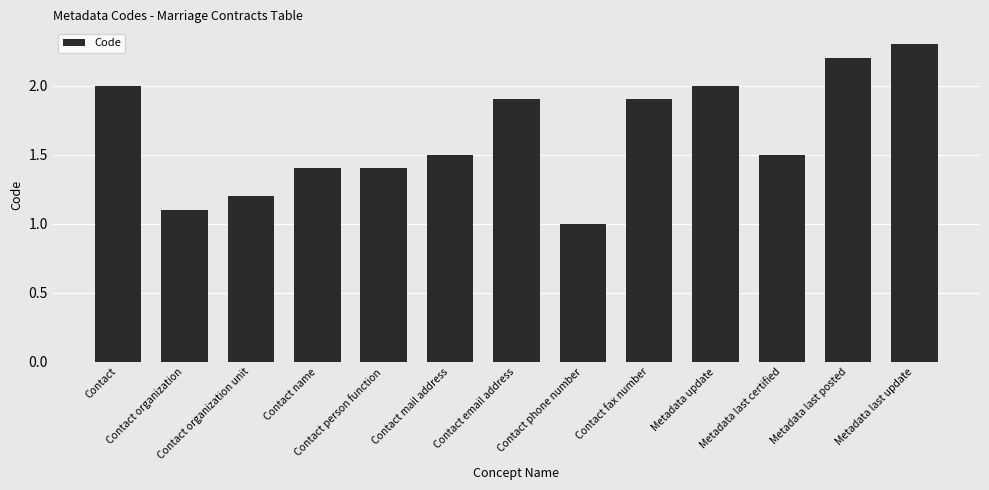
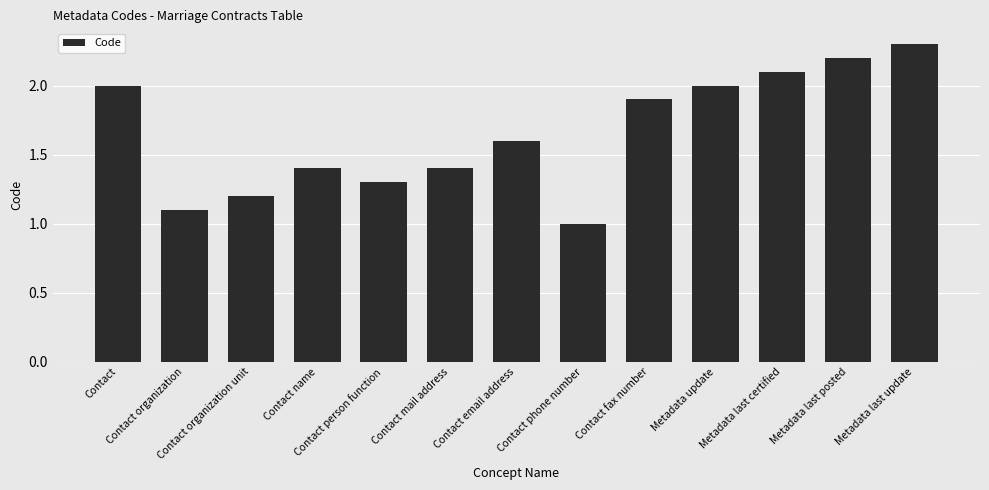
Contact person function: 1.4 -> 1.3
Contact mail address: 1.5 -> 1.4
Contact email address: 1.9 -> 1.6
Metadata last certified: 1.5 -> 2.1
